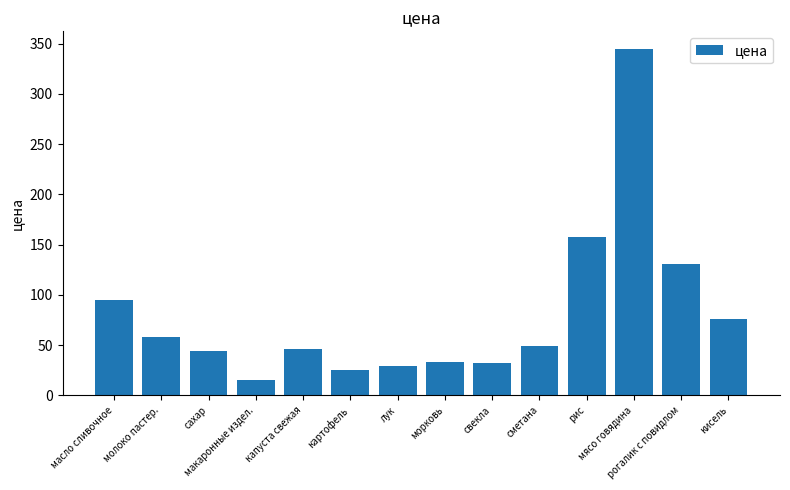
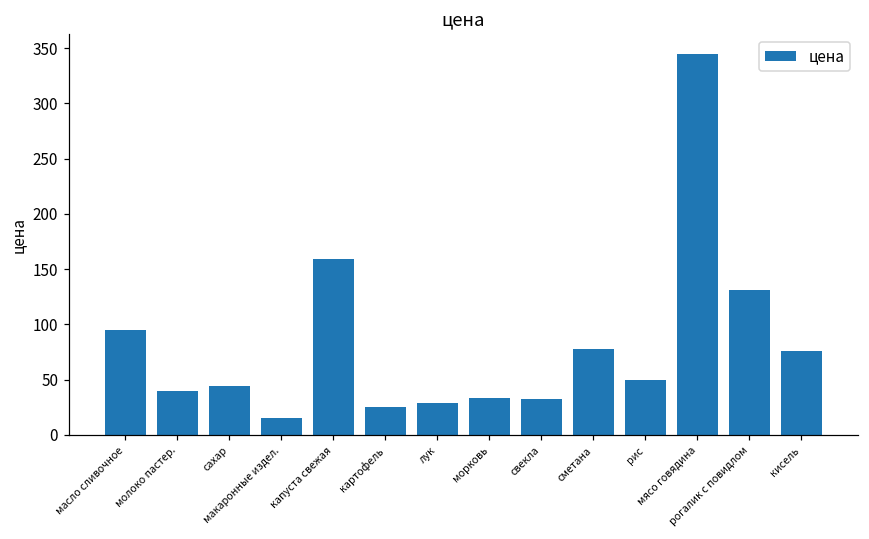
молоко пастер.: 58 -> 40
капуста свежая: 46 -> 159
сметана: 49 -> 78
рис: 158 -> 50
